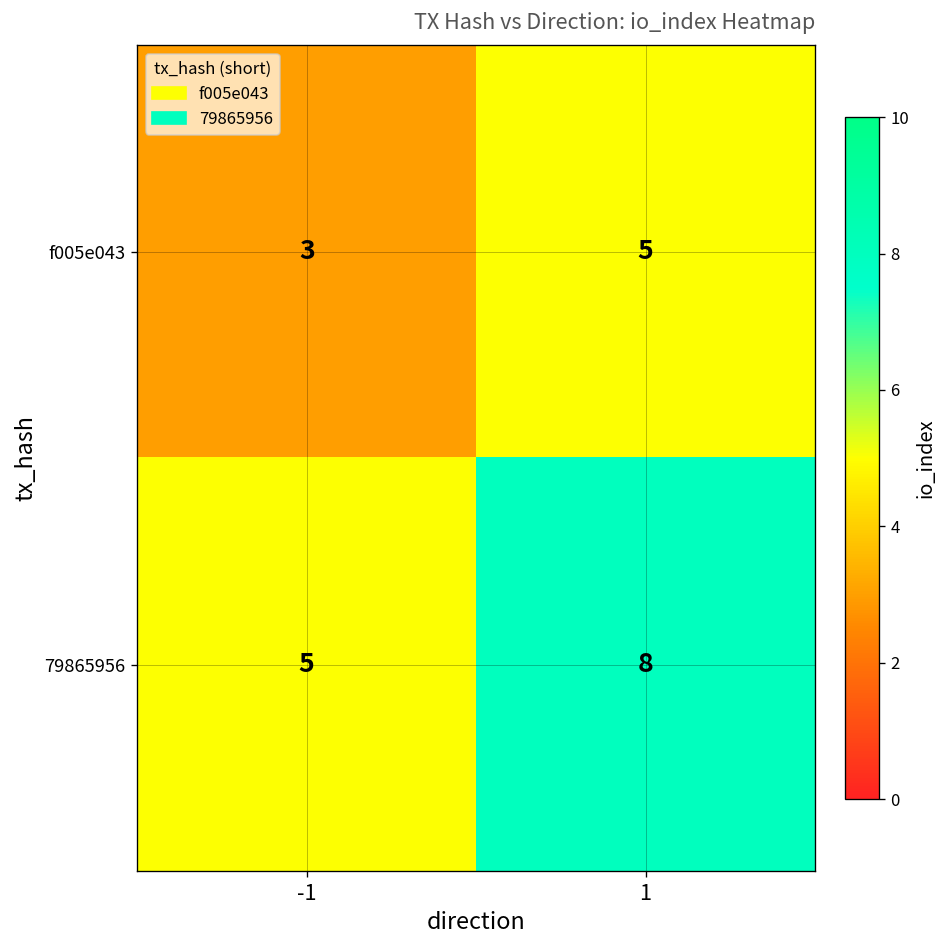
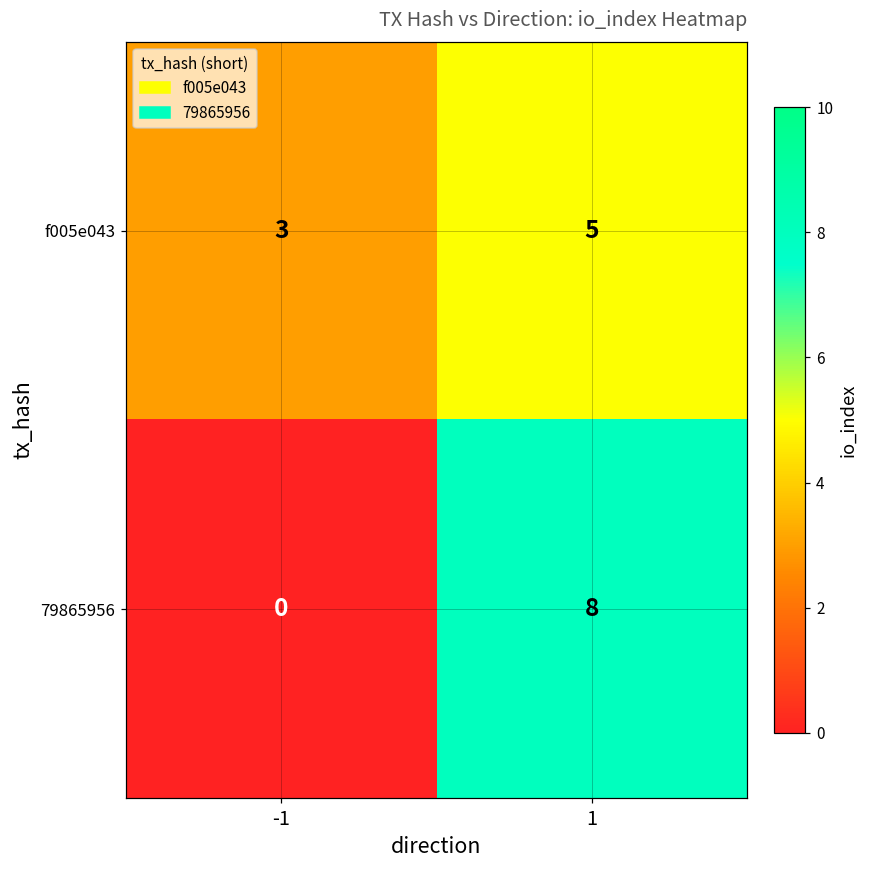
79865956, -1: 5 -> 0
